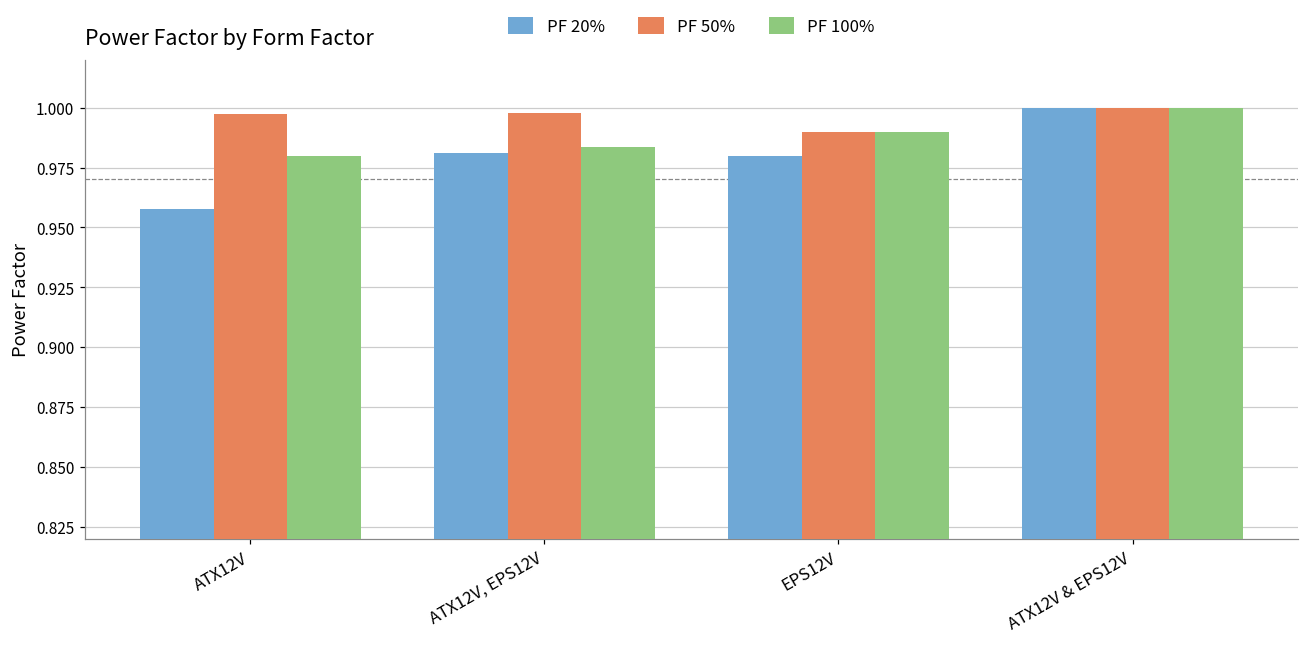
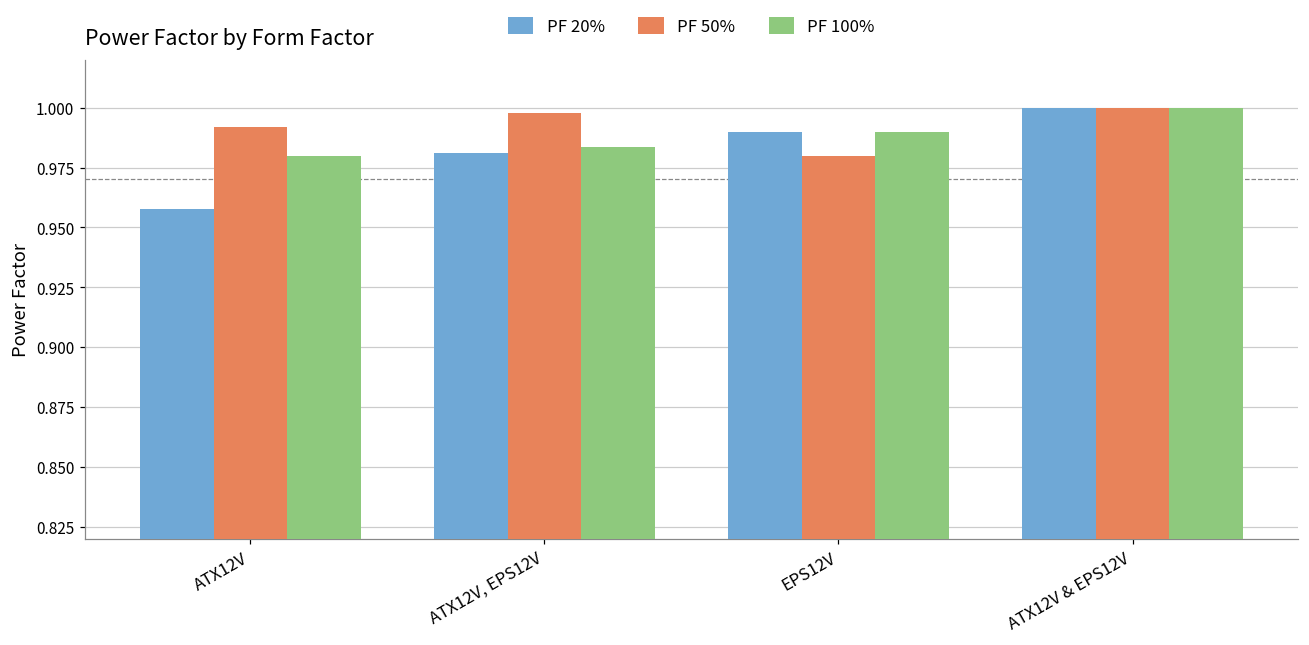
PF 50%, ATX12V: 0.998 -> 0.992
PF 20%, EPS12V: 0.98 -> 0.99
PF 50%, EPS12V: 0.99 -> 0.98
